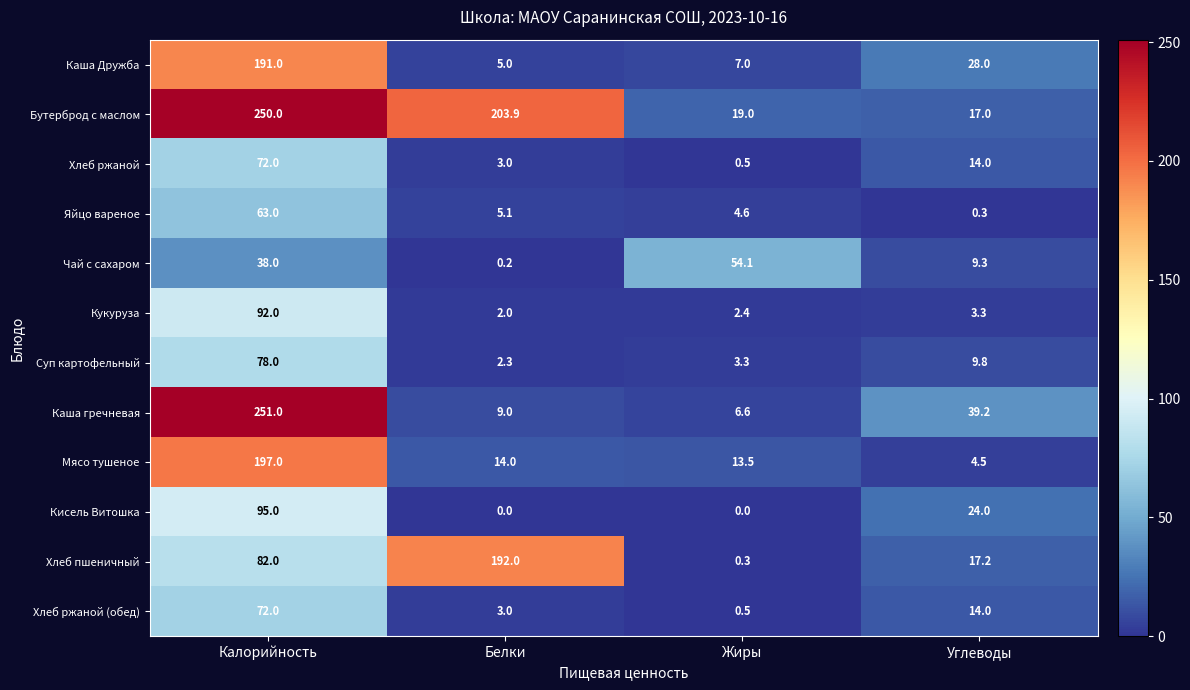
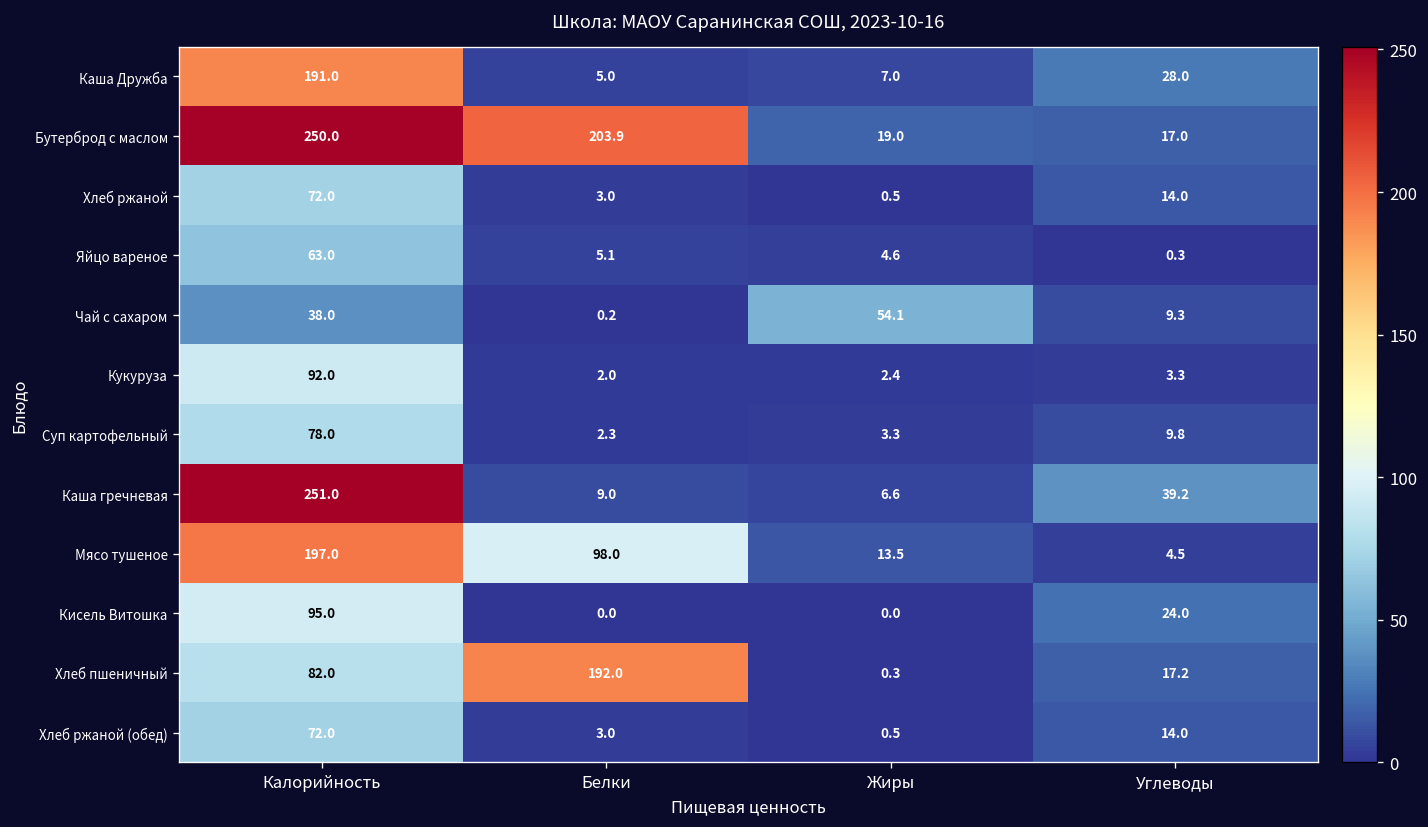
Мясо тушеное, Белки: 14.0 -> 98.0
